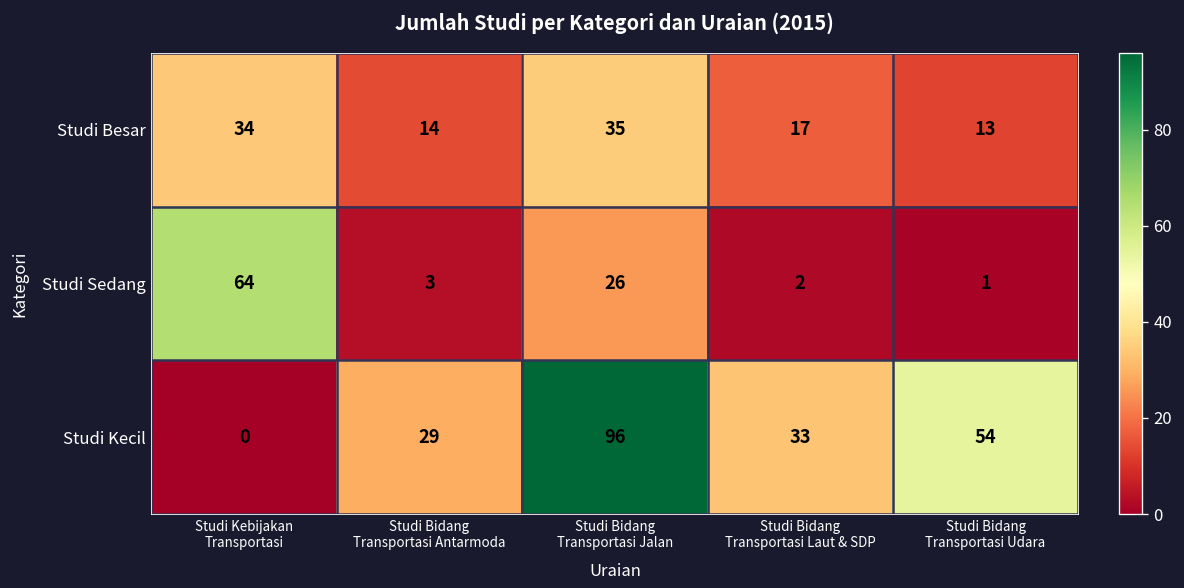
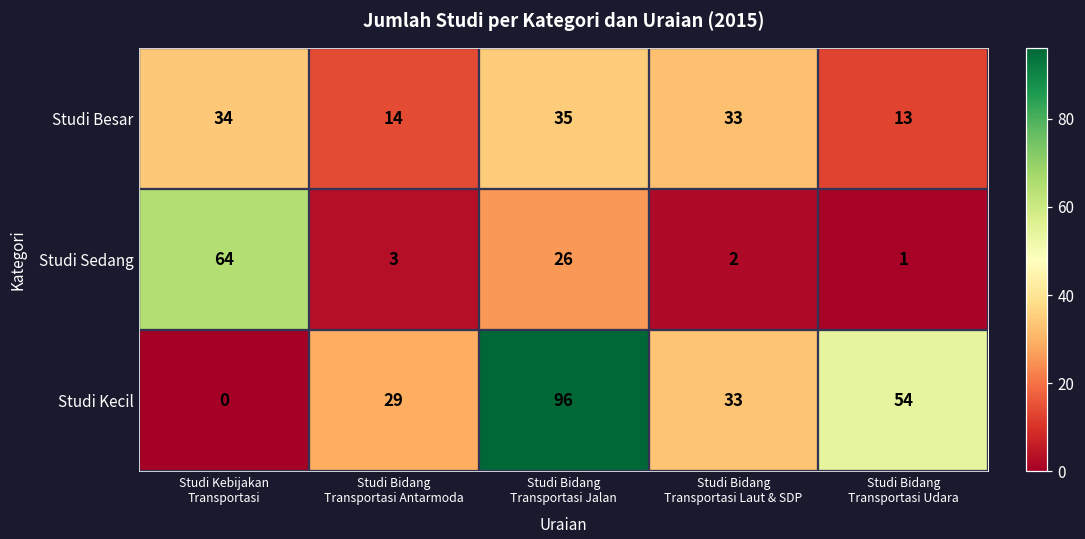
Studi Besar, Studi Bidang Transportasi Laut & SDP: 17 -> 33
